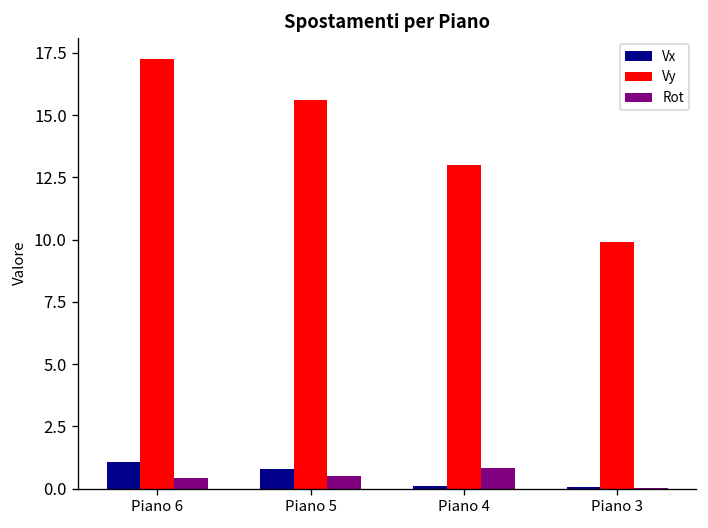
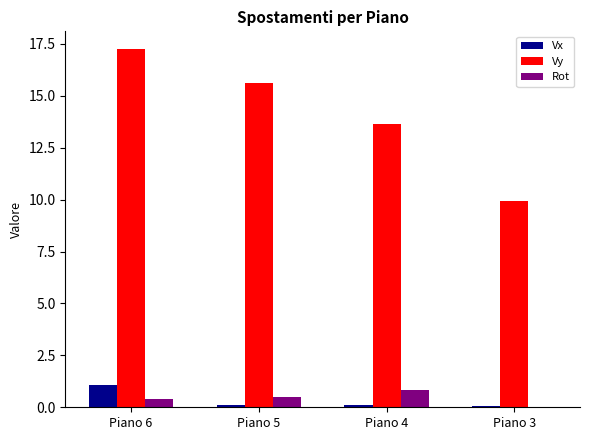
Vx, Piano 5: 0.8 -> 0.1
Vy, Piano 4: 13.0 -> 13.6
